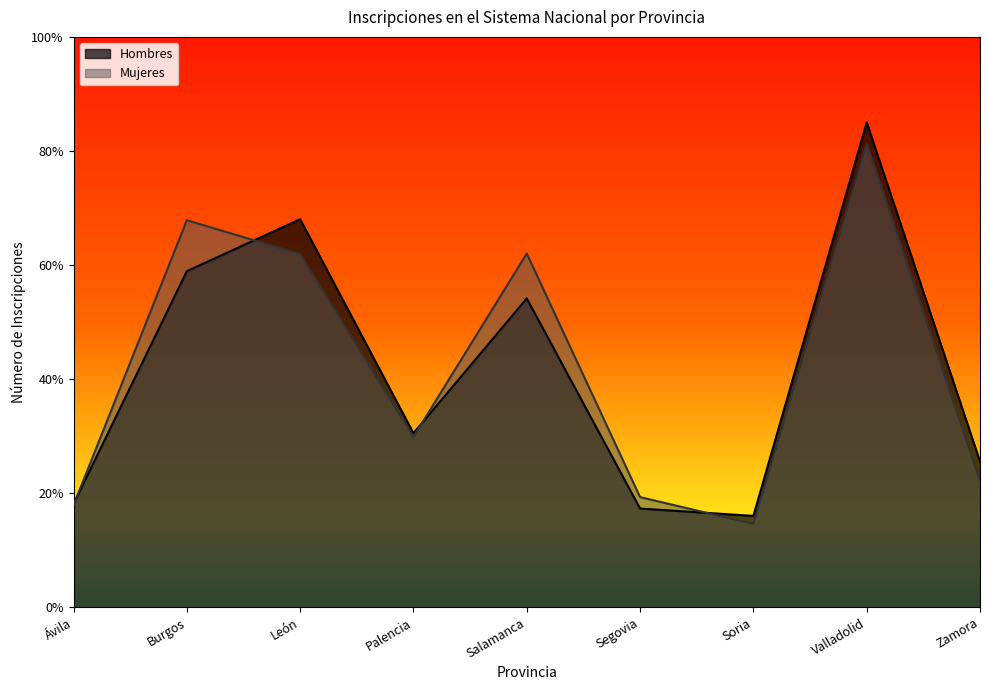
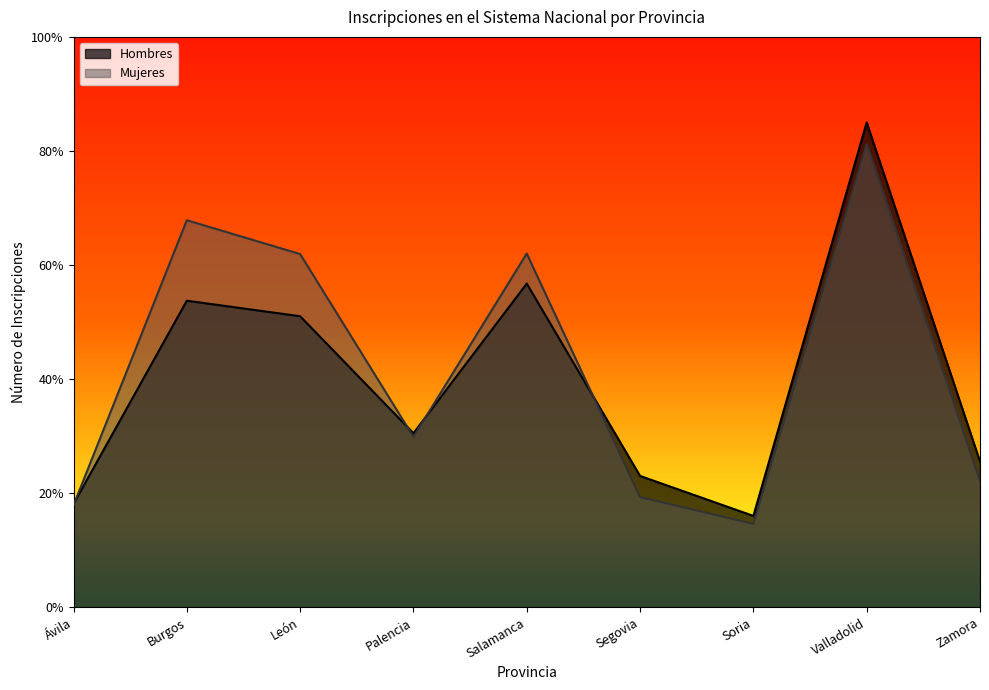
Hombres, Burgos: 59% -> 54%
Hombres, León: 68% -> 51%
Hombres, Salamanca: 54% -> 57%
Hombres, Segovia: 17% -> 23%
